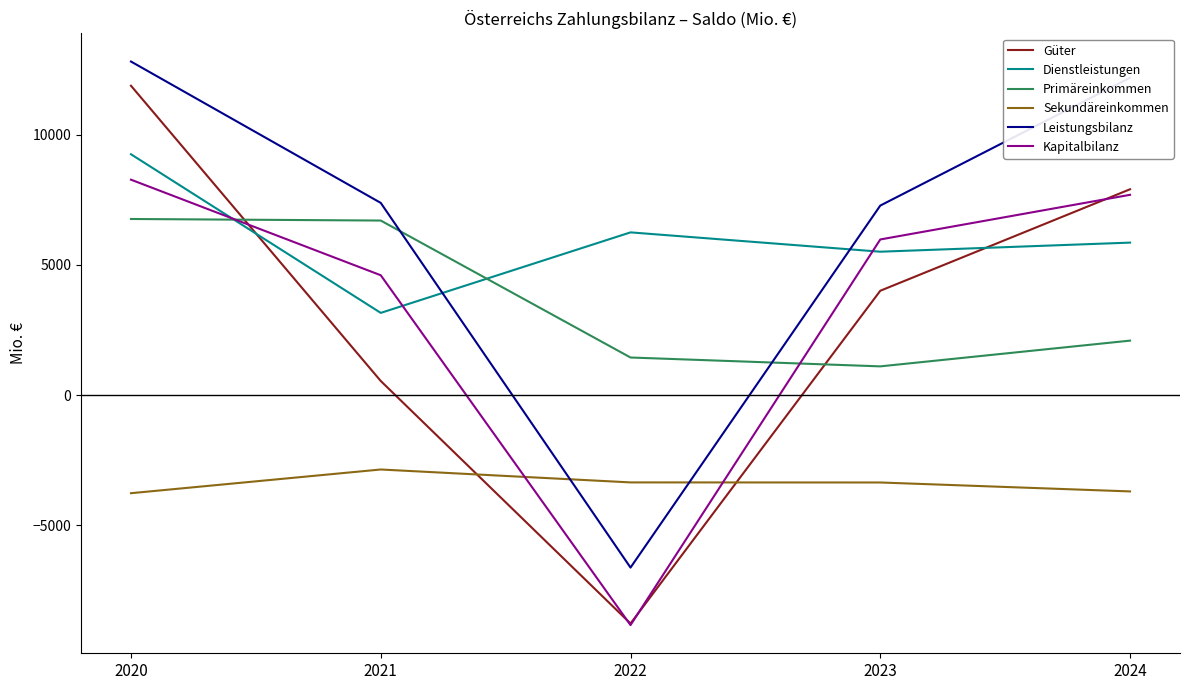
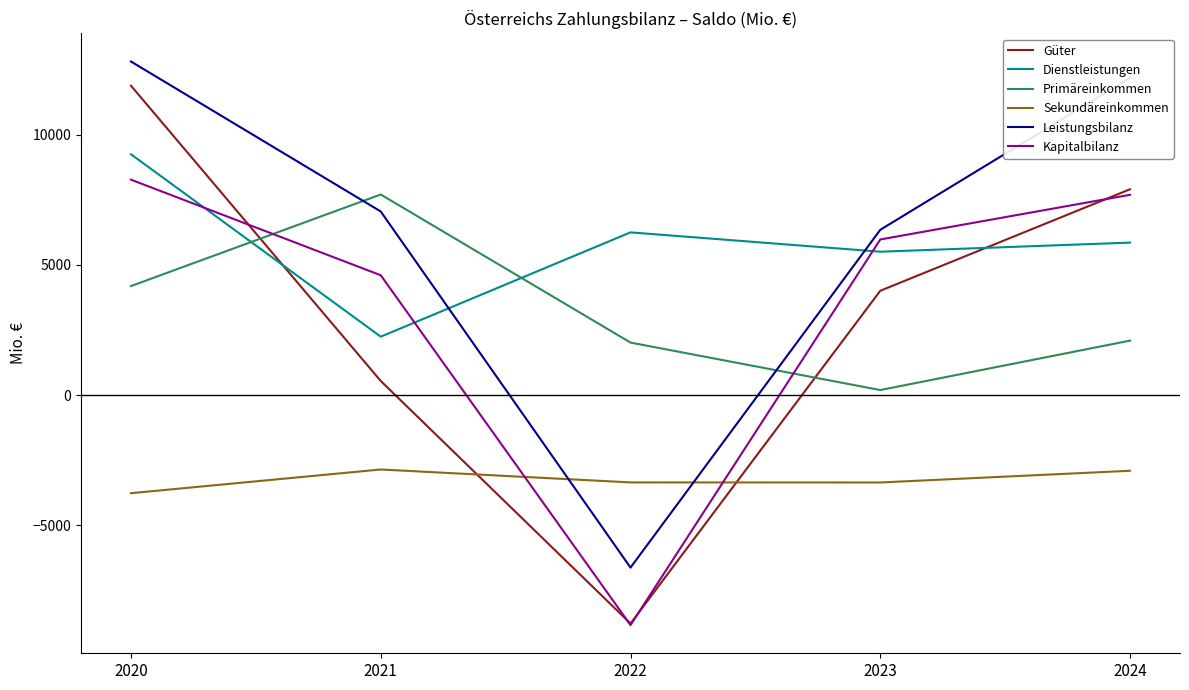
Primäreinkommen, 2020: 6800 -> 4200
Dienstleistungen, 2021: 3200 -> 2200
Primäreinkommen, 2021: 6700 -> 7700
Leistungsbilanz, 2021: 7400 -> 7000
Primäreinkommen, 2022: 1400 -> 2000
Primäreinkommen, 2023: 1100 -> 200
Leistungsbilanz, 2023: 7300 -> 6300
Sekundäreinkommen, 2024: -3700 -> -2900
